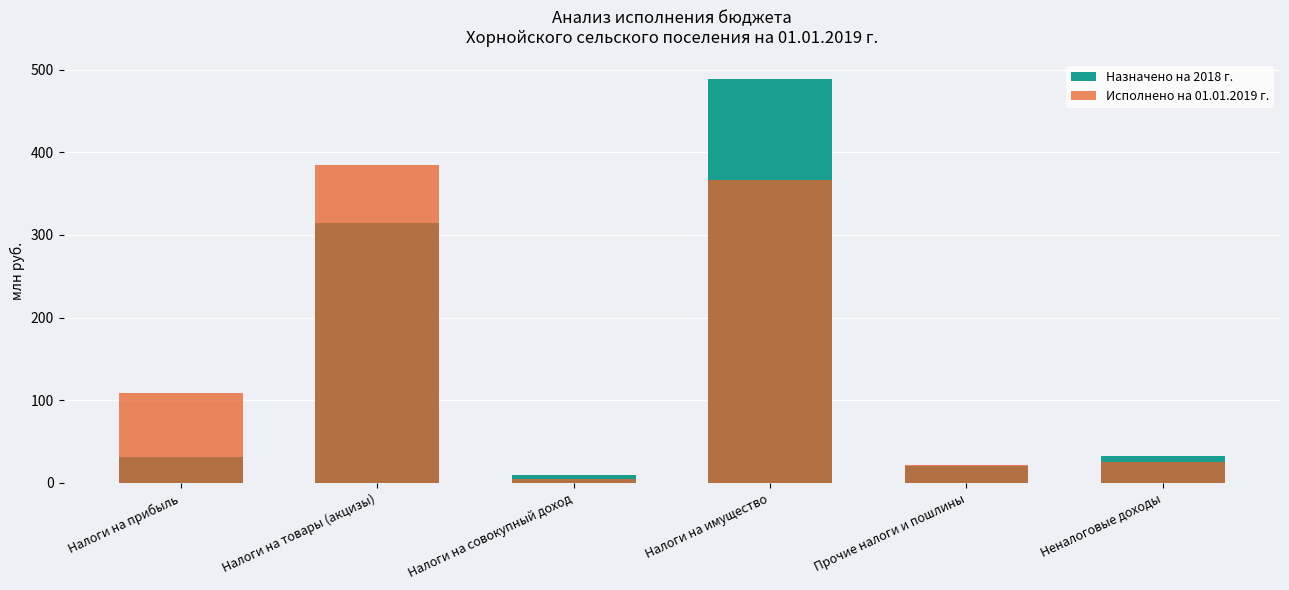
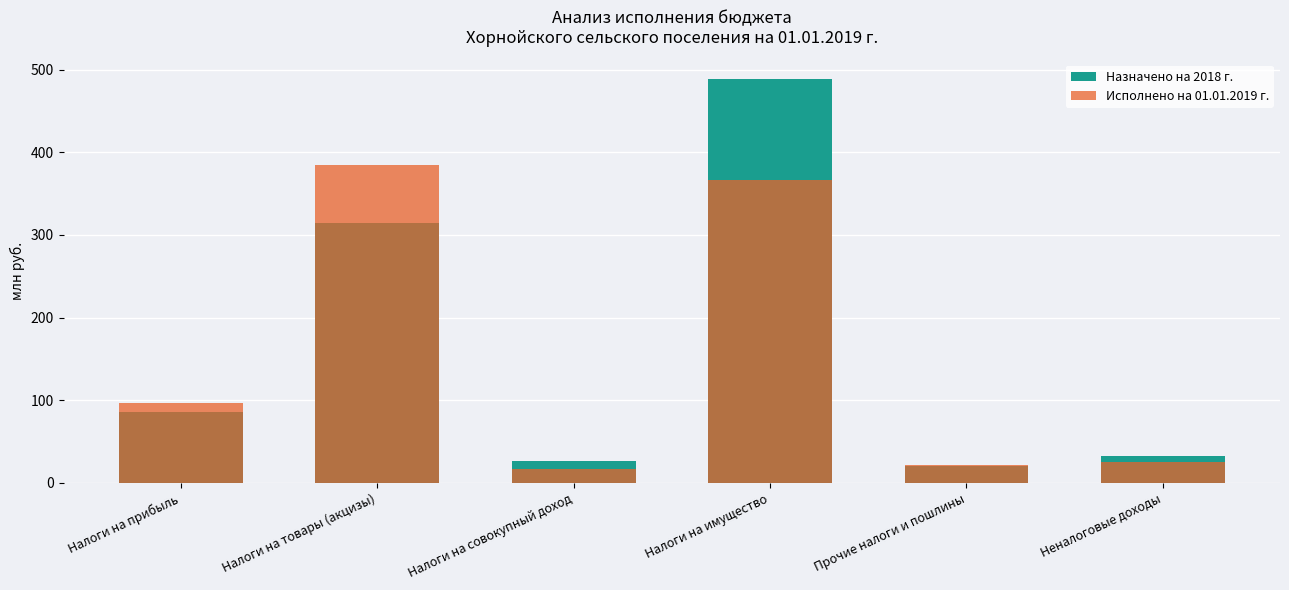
Назначено на 2018 г., Налоги на прибыль: 30 -> 90
Исполнено на 01.01.2019 г., Налоги на прибыль: 110 -> 100
Назначено на 2018 г., Налоги на совокупный доход: 10 -> 30
Исполнено на 01.01.2019 г., Налоги на совокупный доход: 0 -> 20
